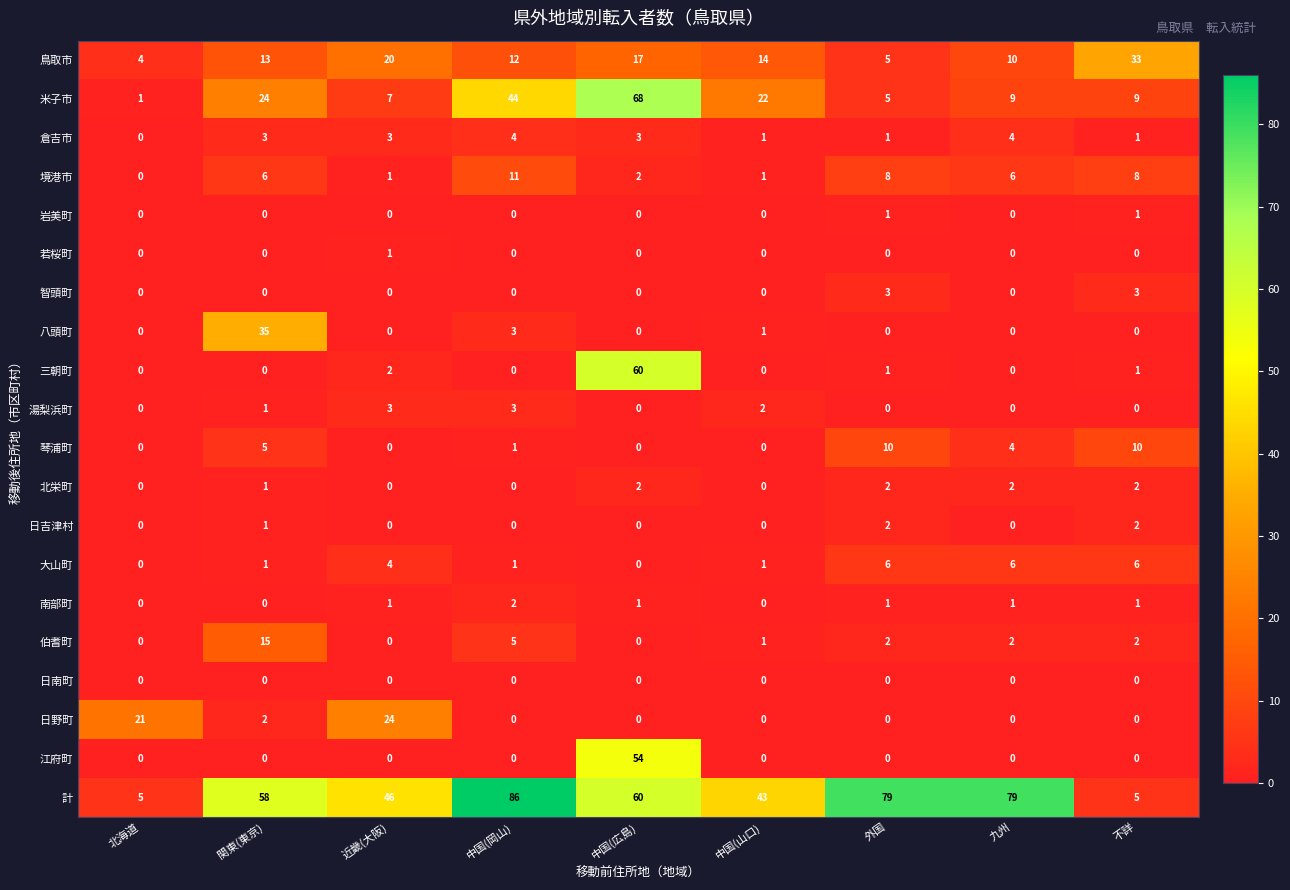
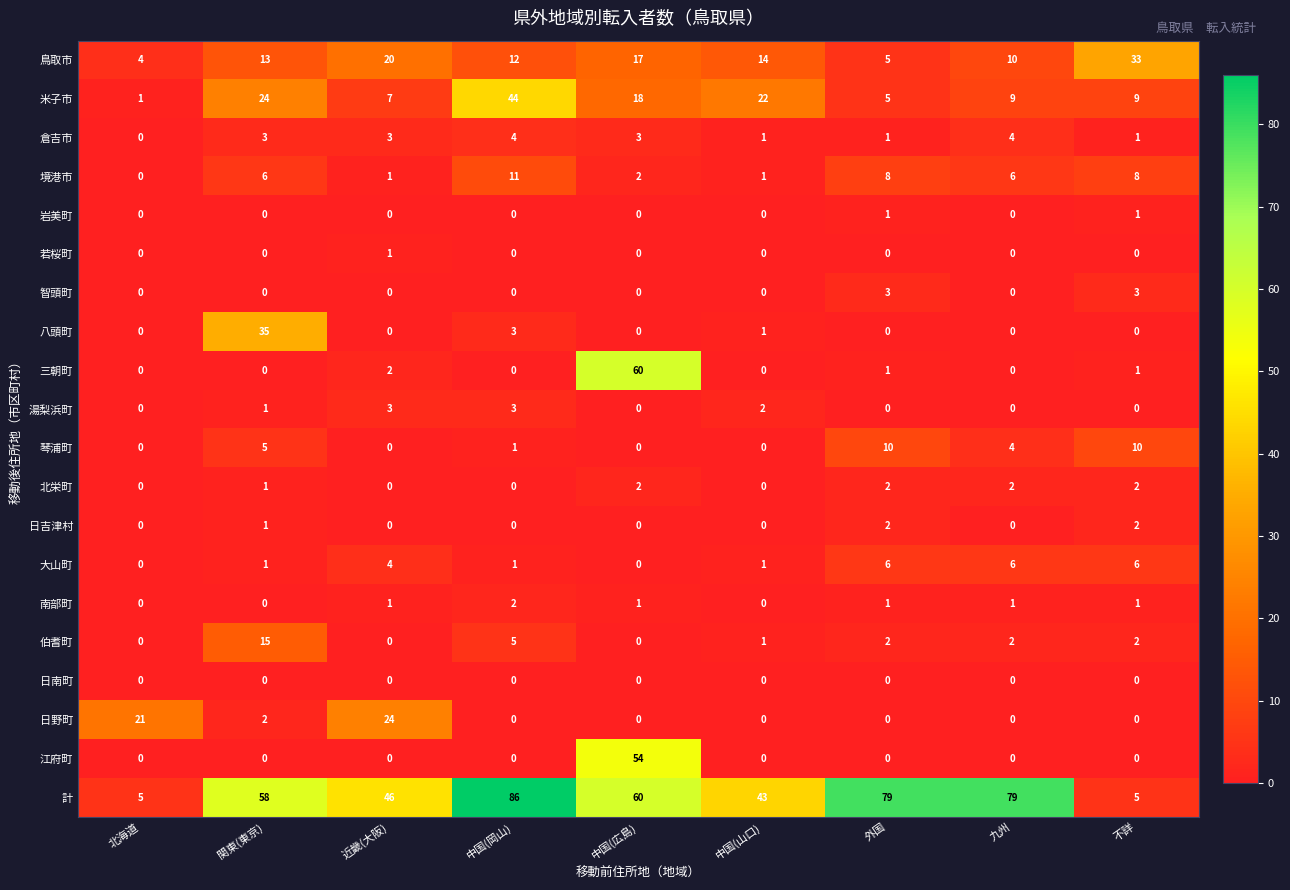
米子市, 中国(広島): 68 -> 18
